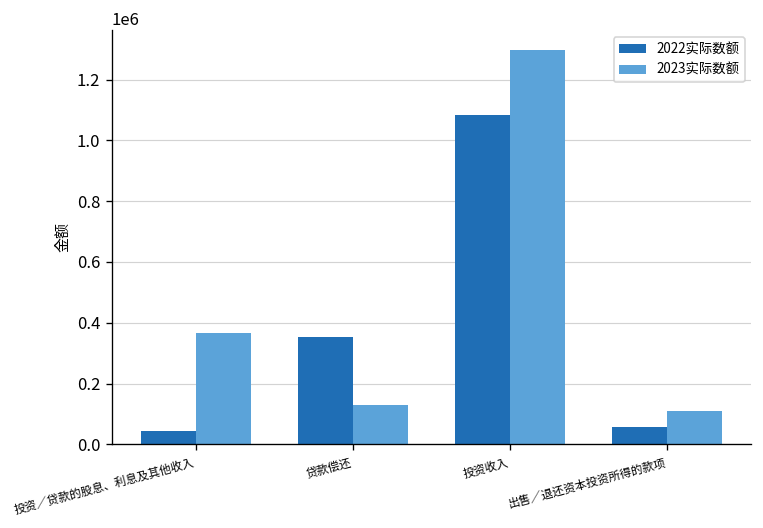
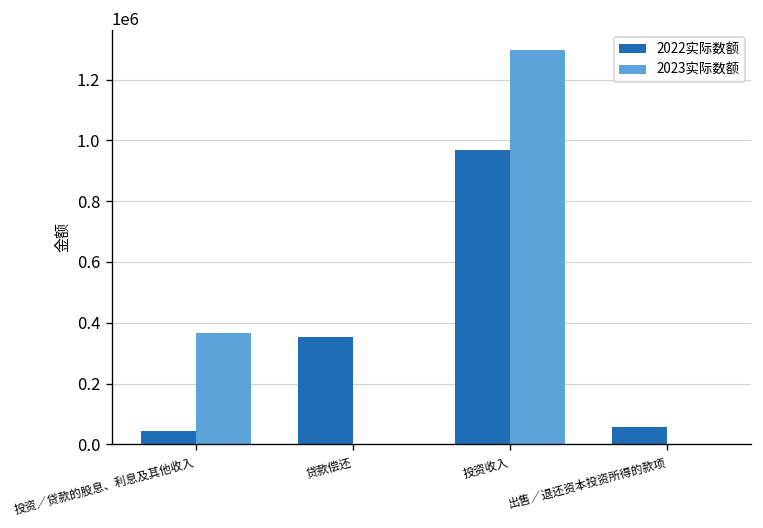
2023实际数额, 贷款偿还: 130000 -> 0
2022实际数额, 投资收入: 1080000 -> 970000
2023实际数额, 出售／退还资本投资所得的款项: 110000 -> 0
